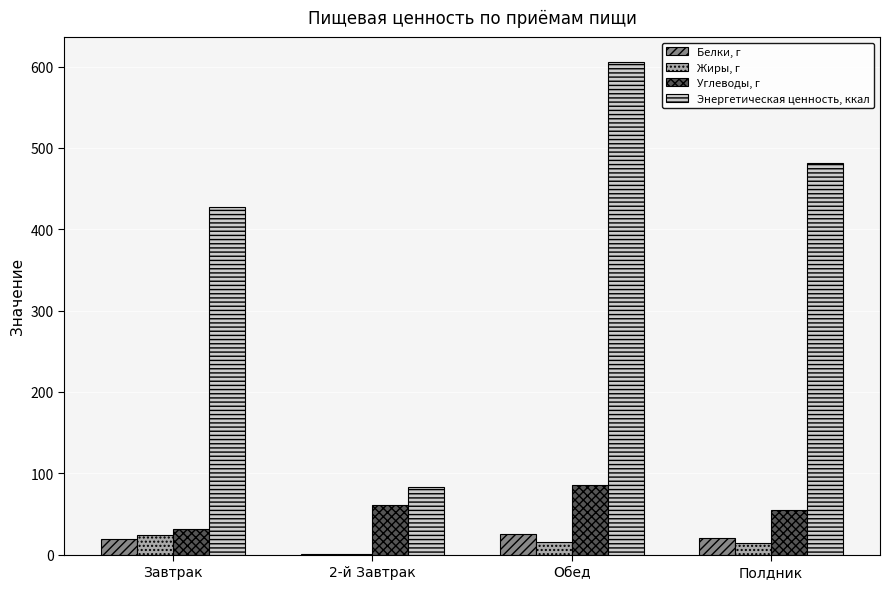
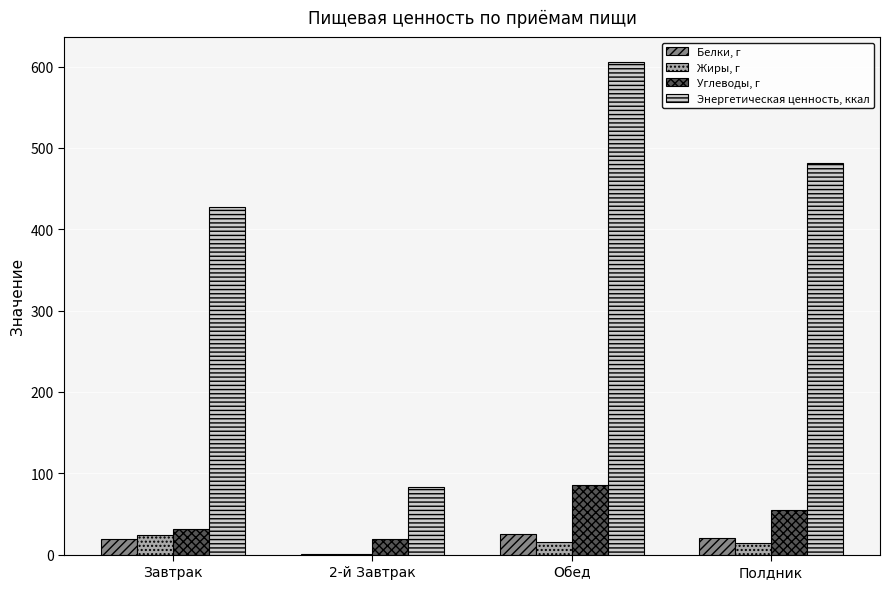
Углеводы, г, 2-й Завтрак: 60 -> 20
